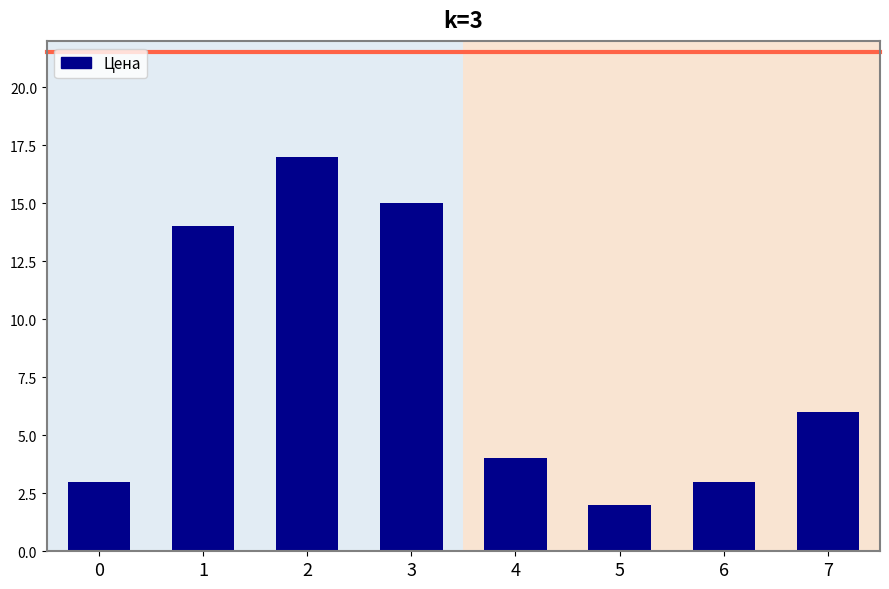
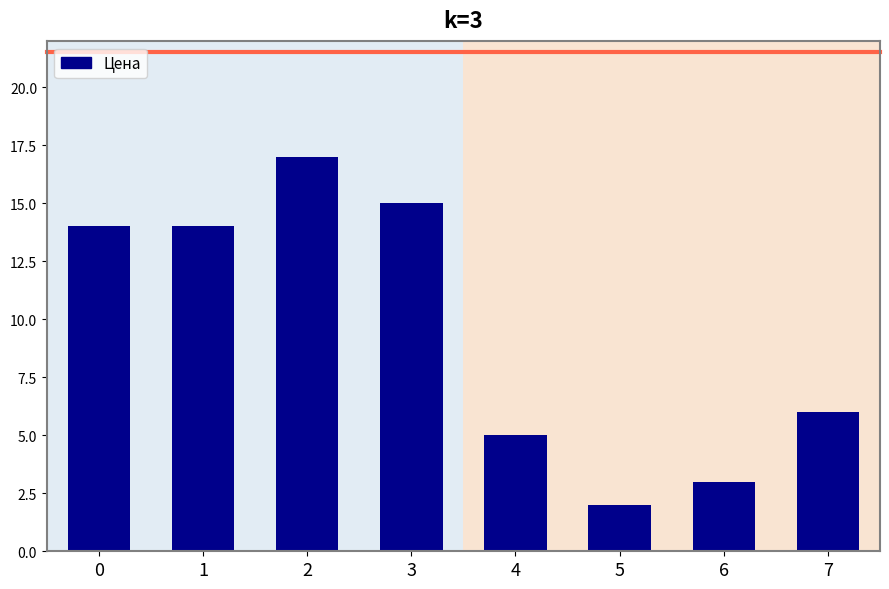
0: 3 -> 14
4: 4 -> 5
